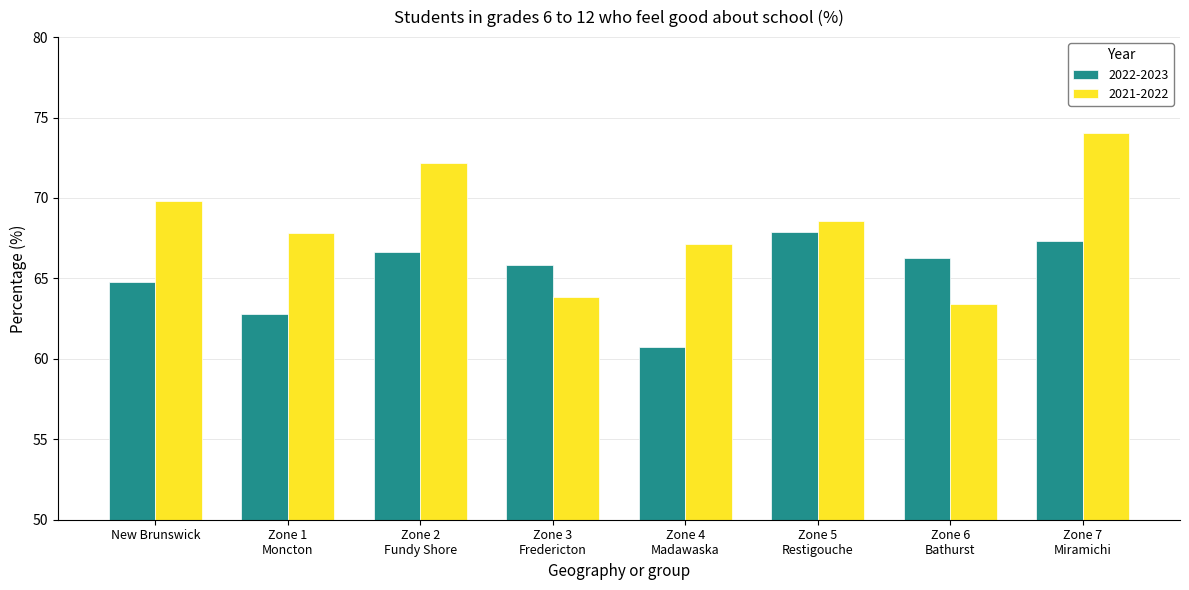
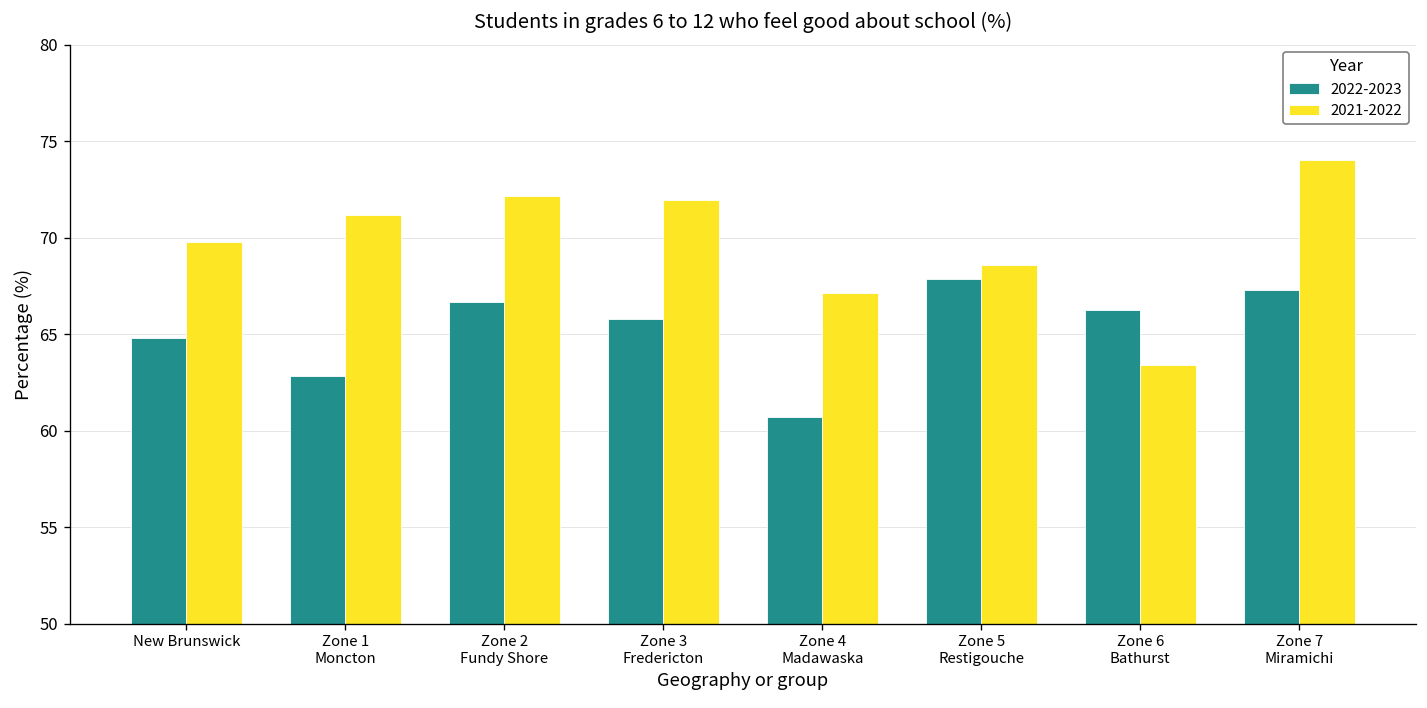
2021-2022, Zone 1 Moncton: 67.9 -> 71.2
2021-2022, Zone 3 Fredericton: 63.9 -> 72.0
